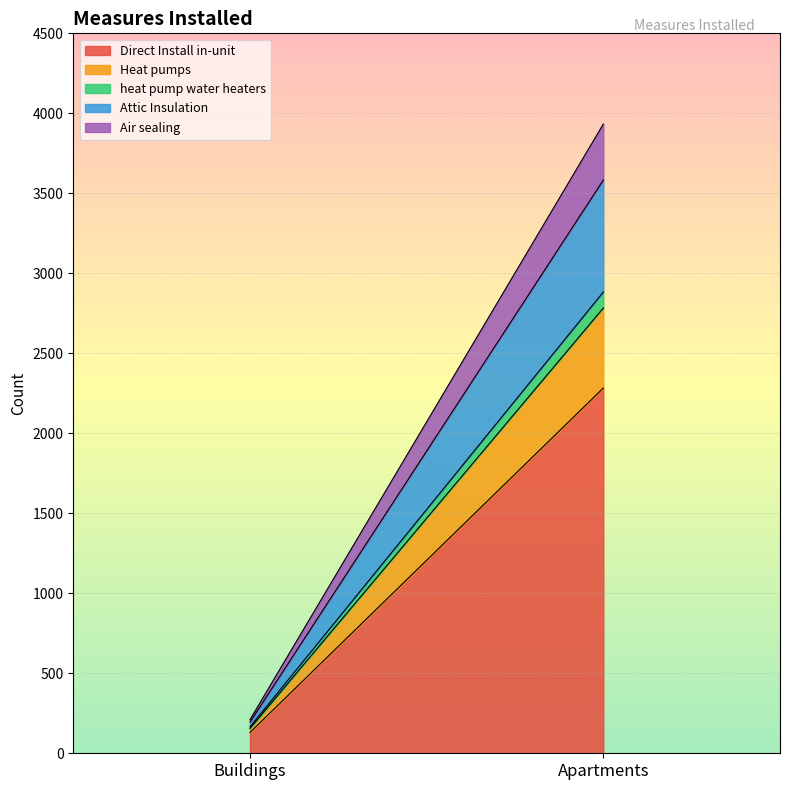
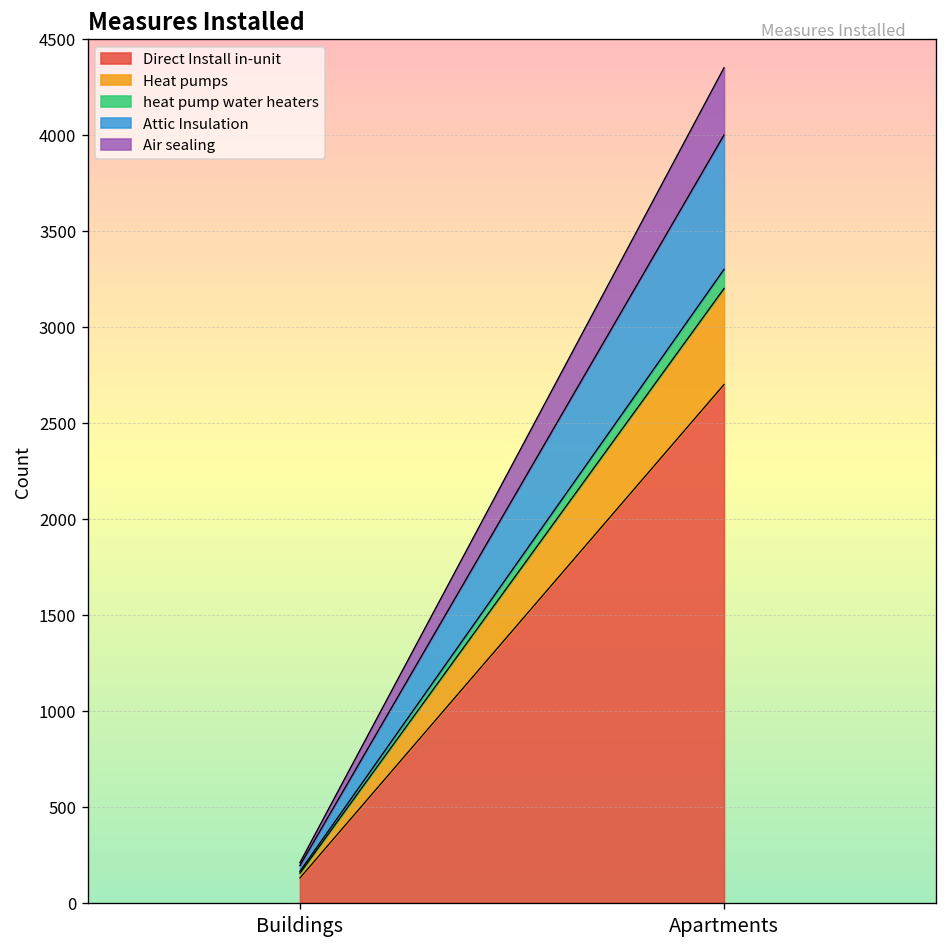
Direct Install in-unit, Apartments: 2280 -> 2700
